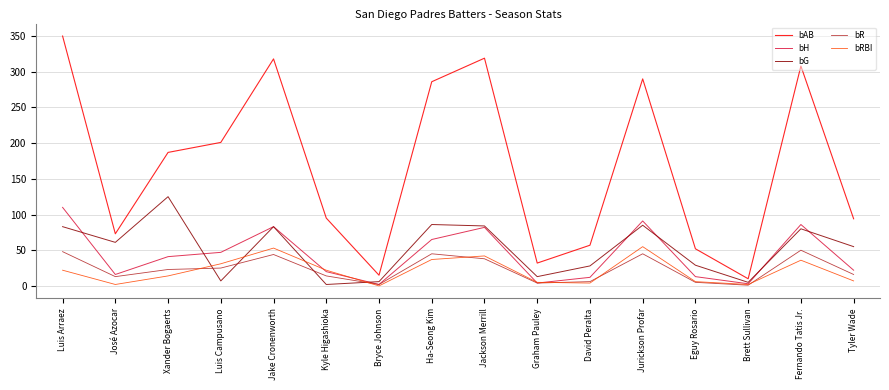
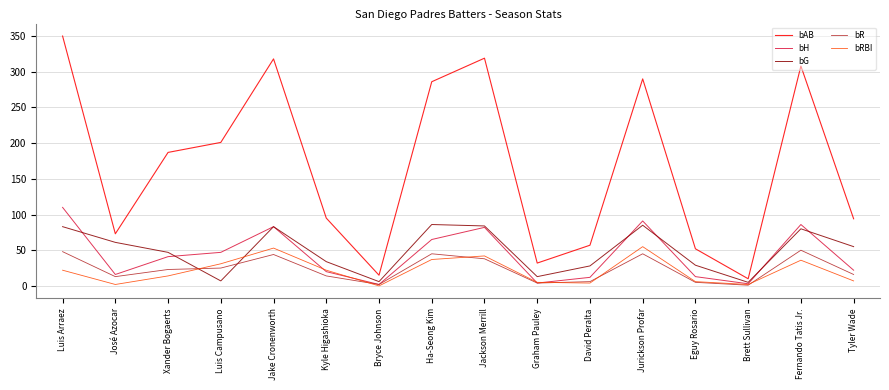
bG, Xander Bogaerts: 130 -> 50
bG, Kyle Higashioka: 0 -> 30
